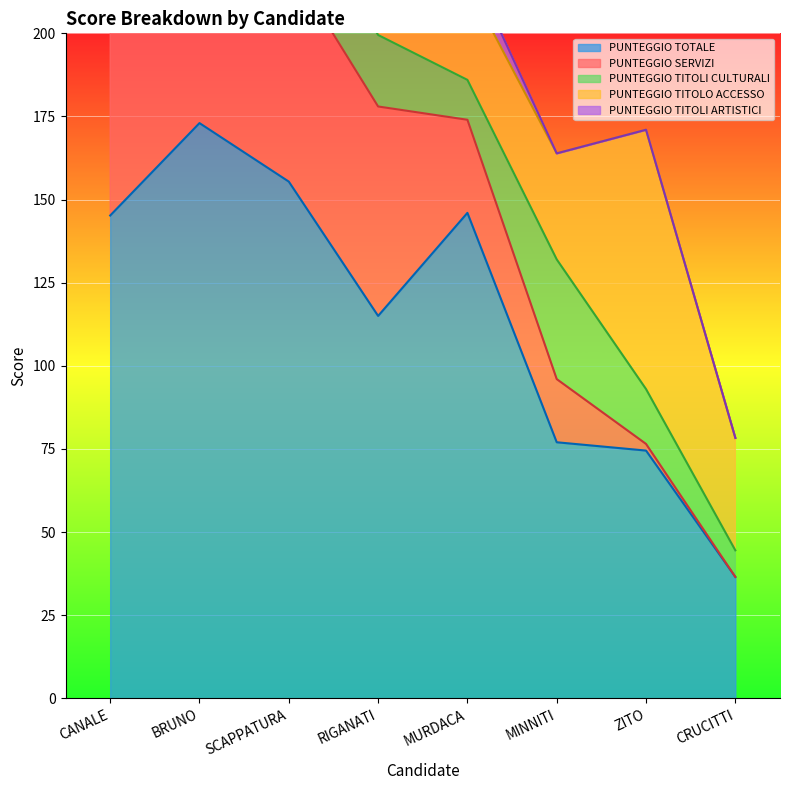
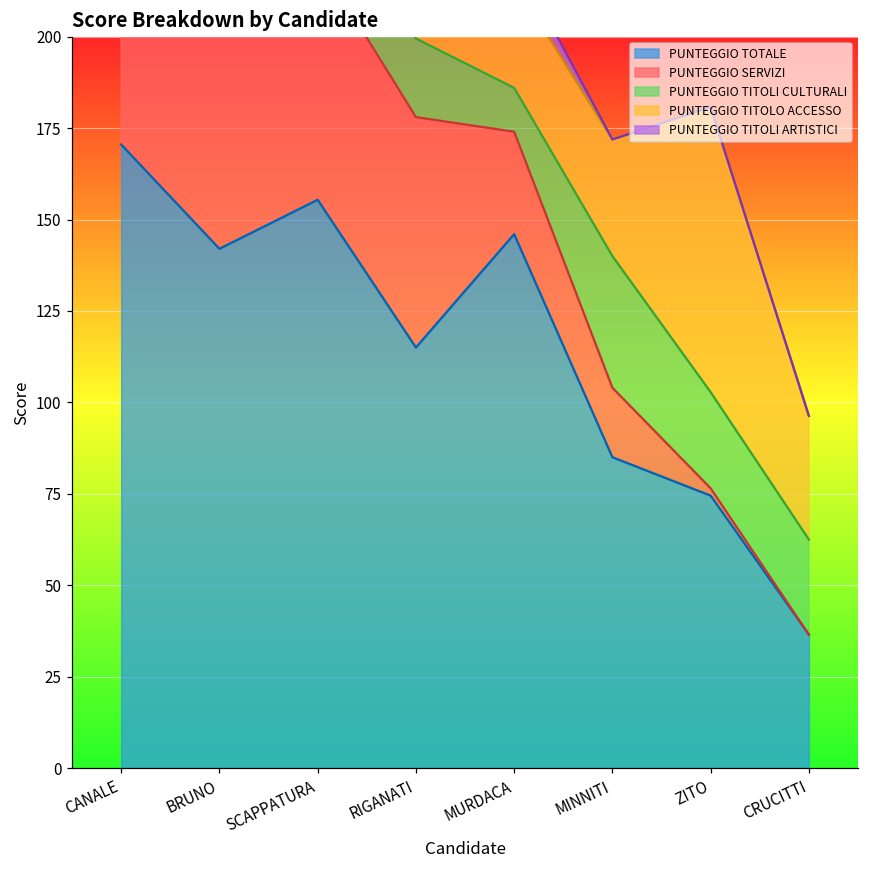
PUNTEGGIO TOTALE, CANALE: 145 -> 171
PUNTEGGIO TOTALE, BRUNO: 173 -> 142
PUNTEGGIO TOTALE, MINNITI: 77 -> 85
PUNTEGGIO TITOLI CULTURALI, ZITO: 17 -> 26
PUNTEGGIO TITOLI CULTURALI, CRUCITTI: 8 -> 26
